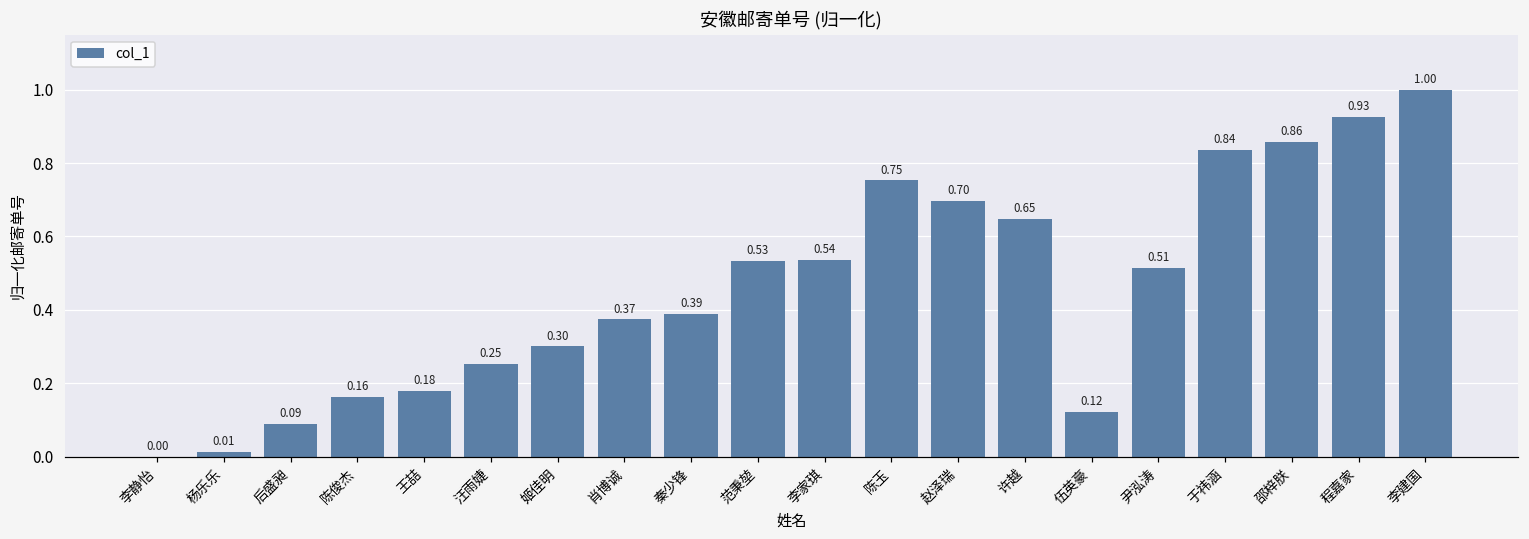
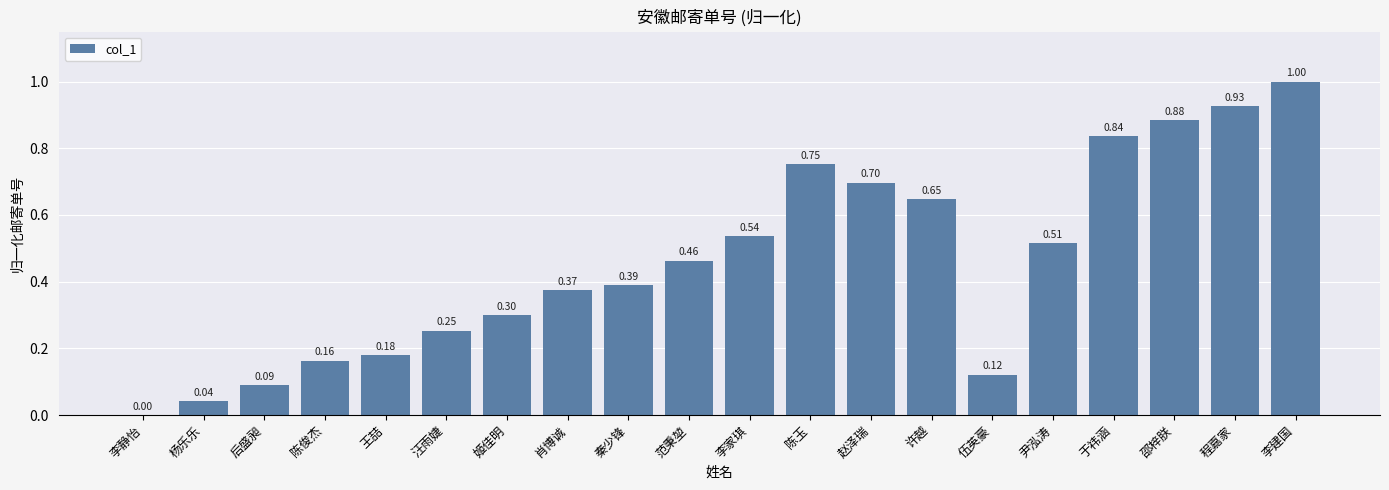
杨乐乐: 0.01 -> 0.04
范秉堃: 0.53 -> 0.46
邵梓朕: 0.86 -> 0.88
